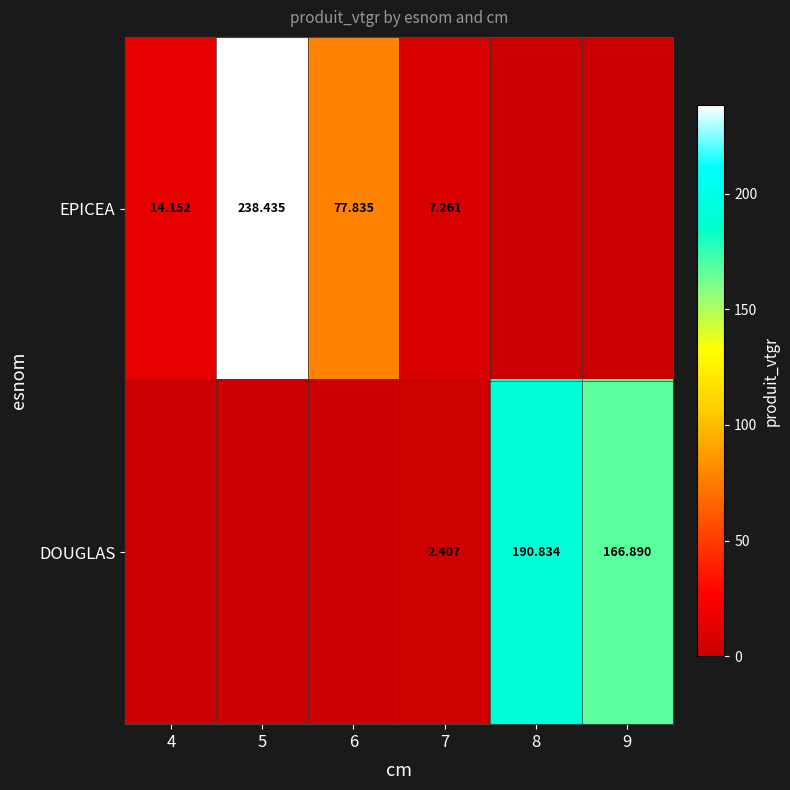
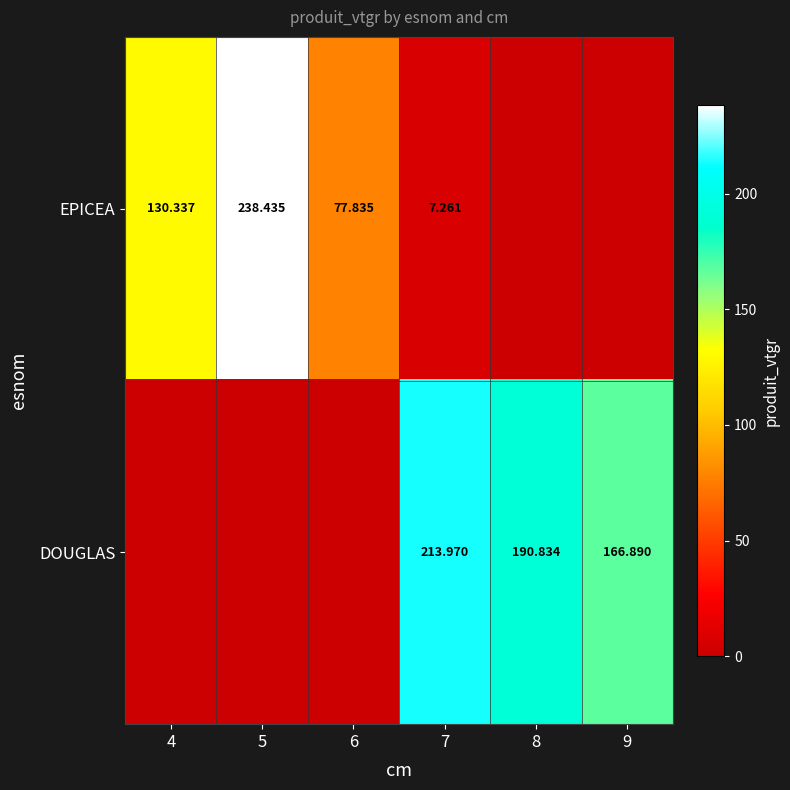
EPICEA, 4: 14.152 -> 130.337
DOUGLAS, 7: 2.407 -> 213.970
